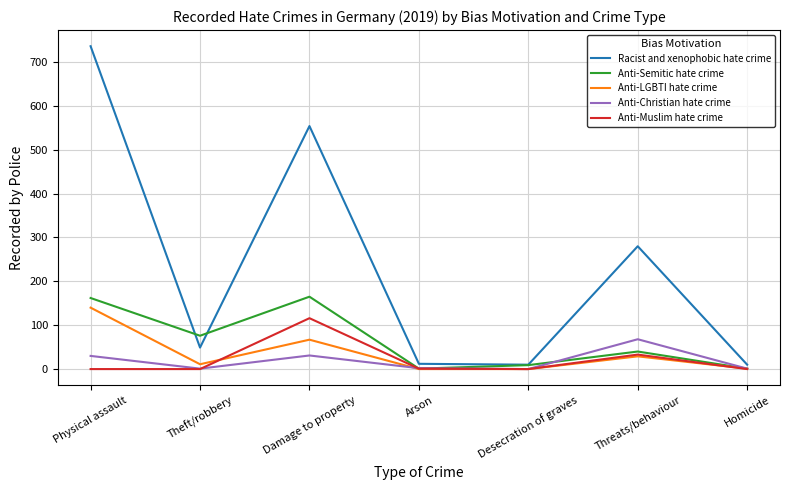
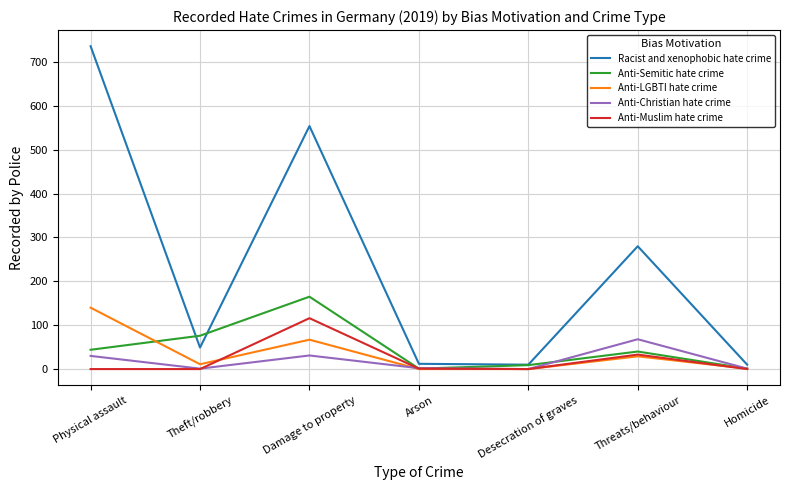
Anti-Semitic hate crime, Physical assault: 160 -> 40
